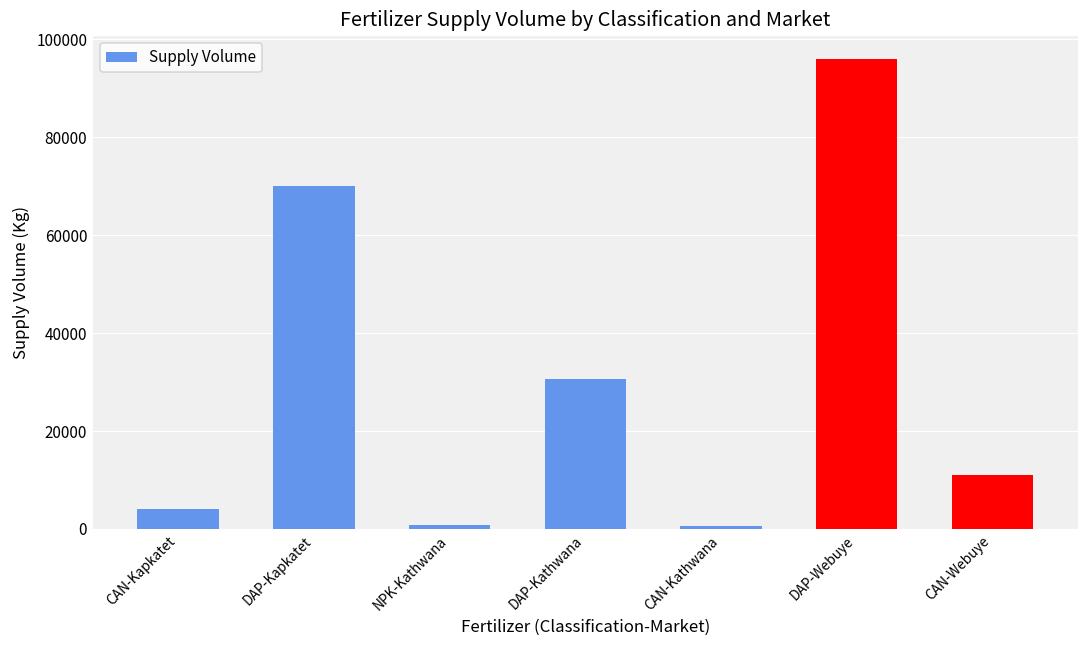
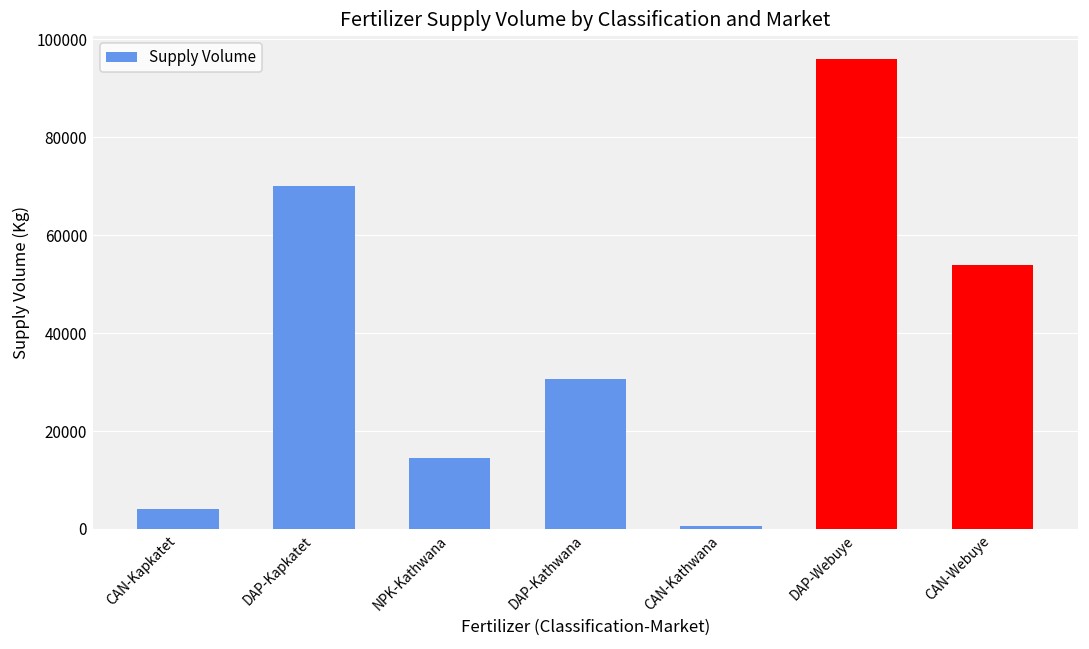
NPK-Kathwana: 1000 -> 14000
CAN-Webuye: 11000 -> 54000
